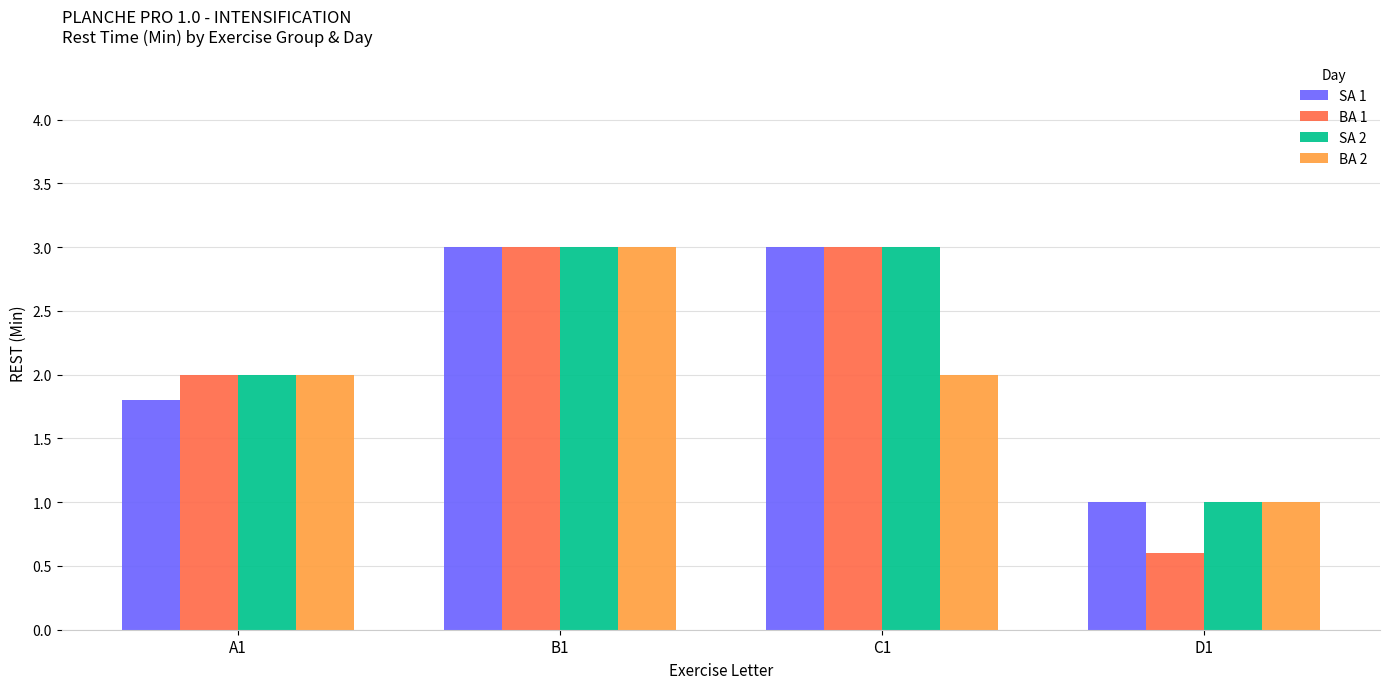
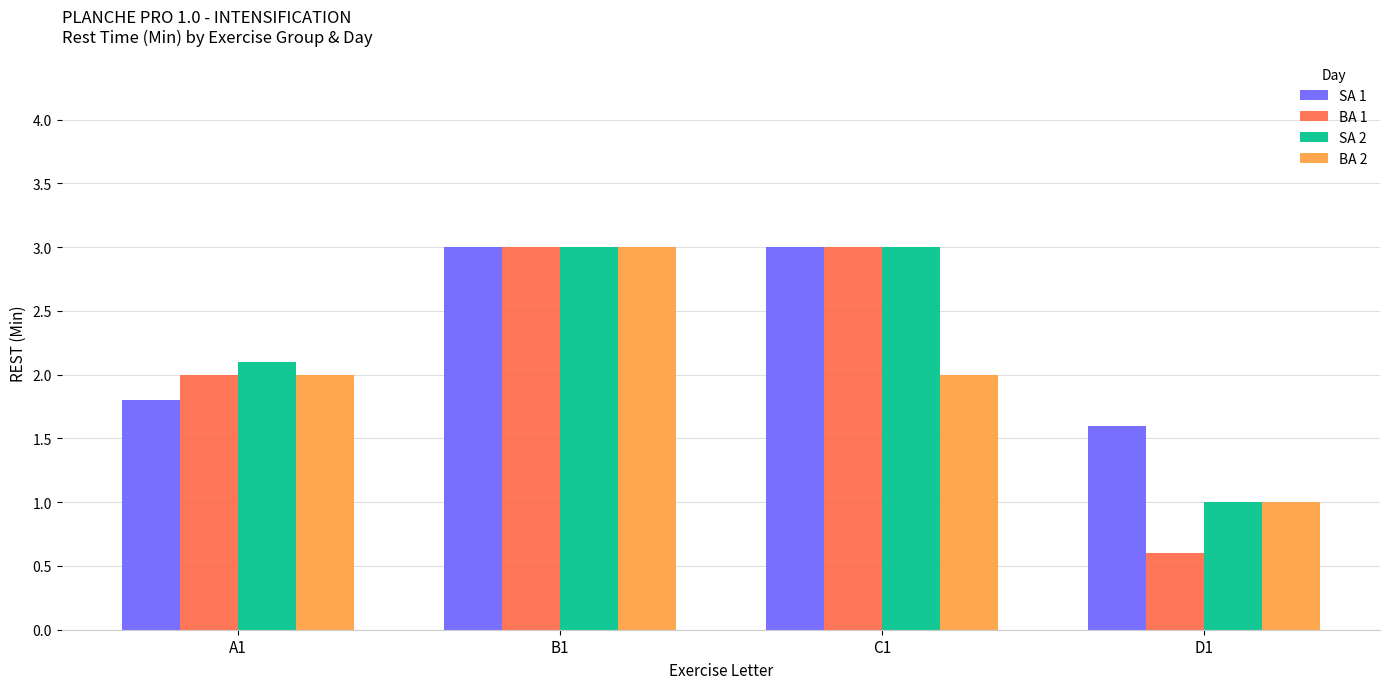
SA 2, A1: 2.0 -> 2.1
SA 1, D1: 1.0 -> 1.6
